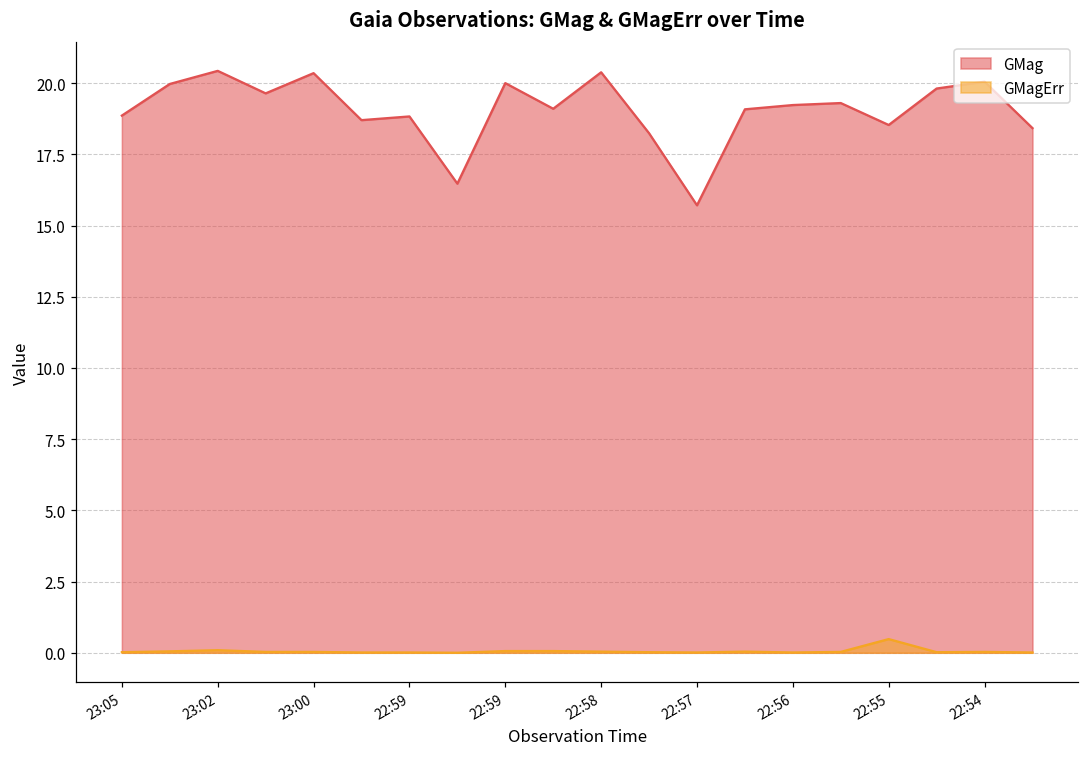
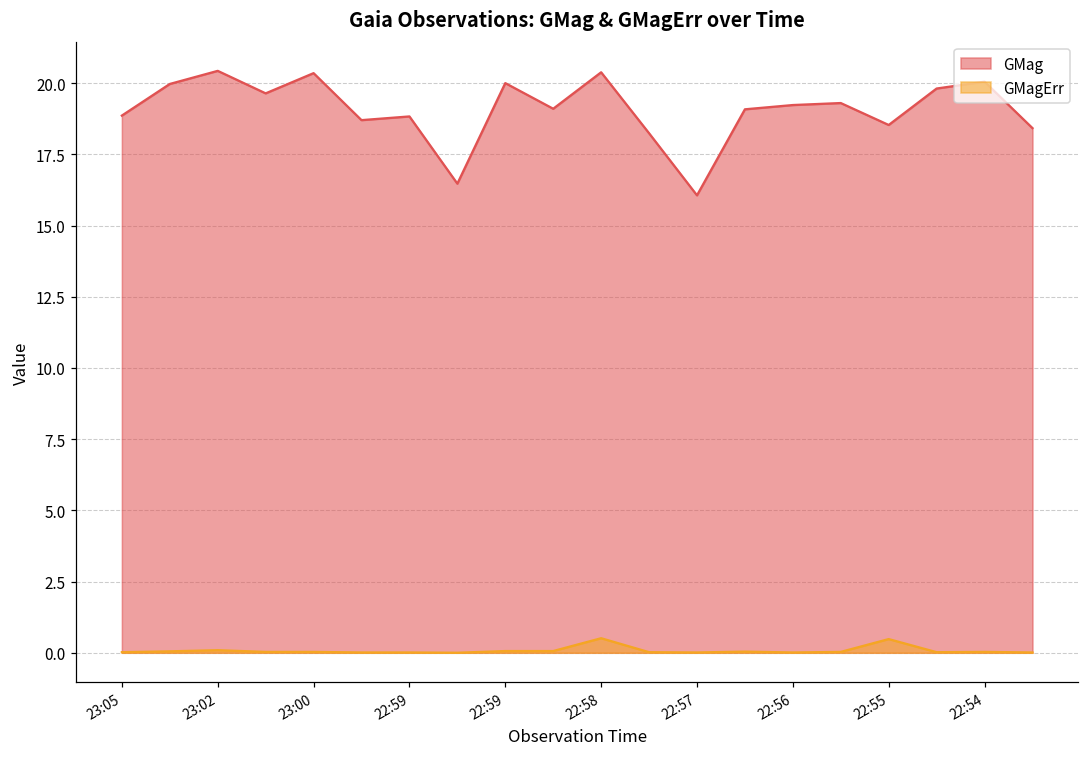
GMagErr, 22:58: 0.0 -> 0.5
GMag, 22:57: 15.7 -> 16.1
